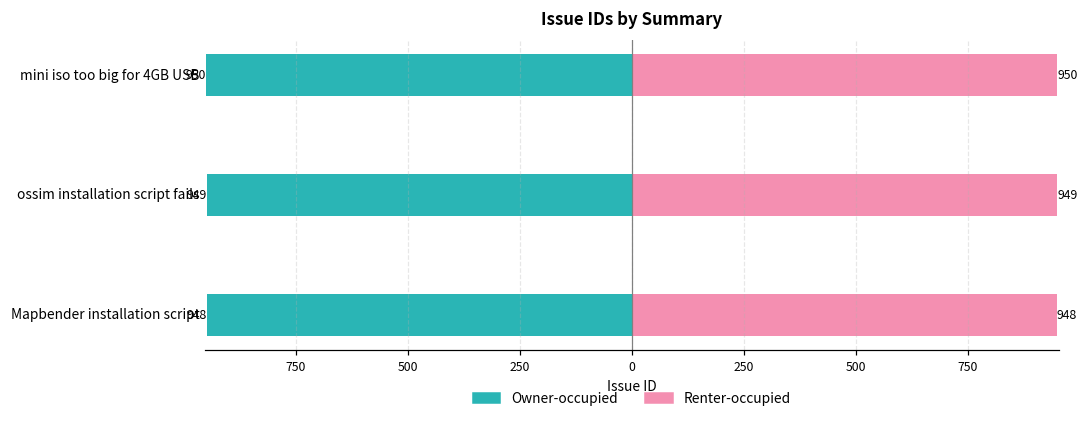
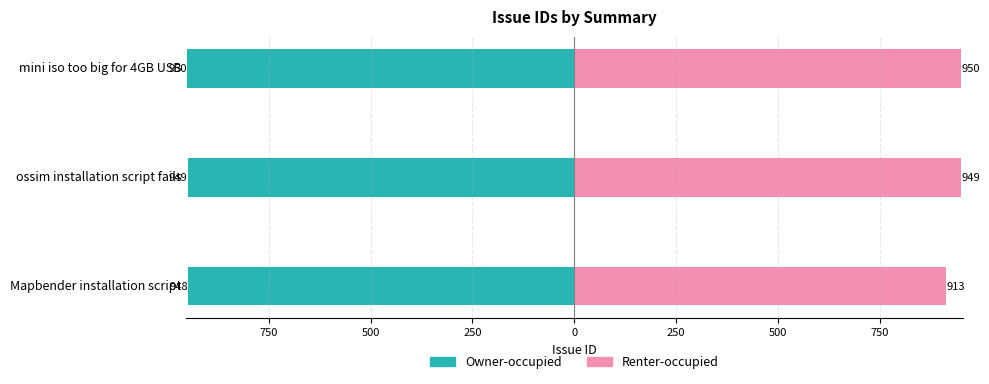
Renter-occupied, Mapbender installation script: 948 -> 913
